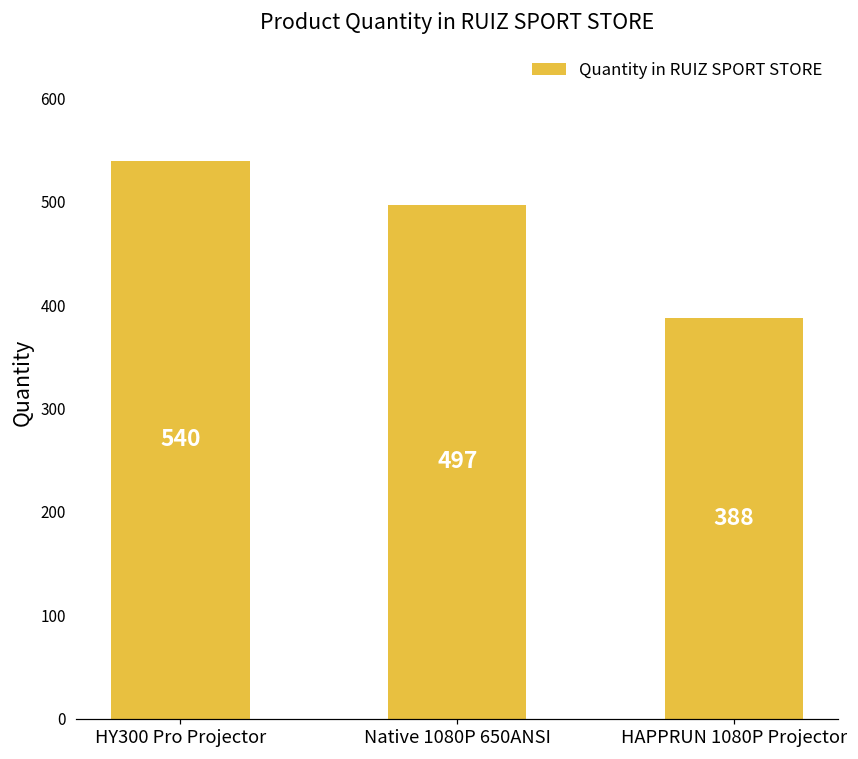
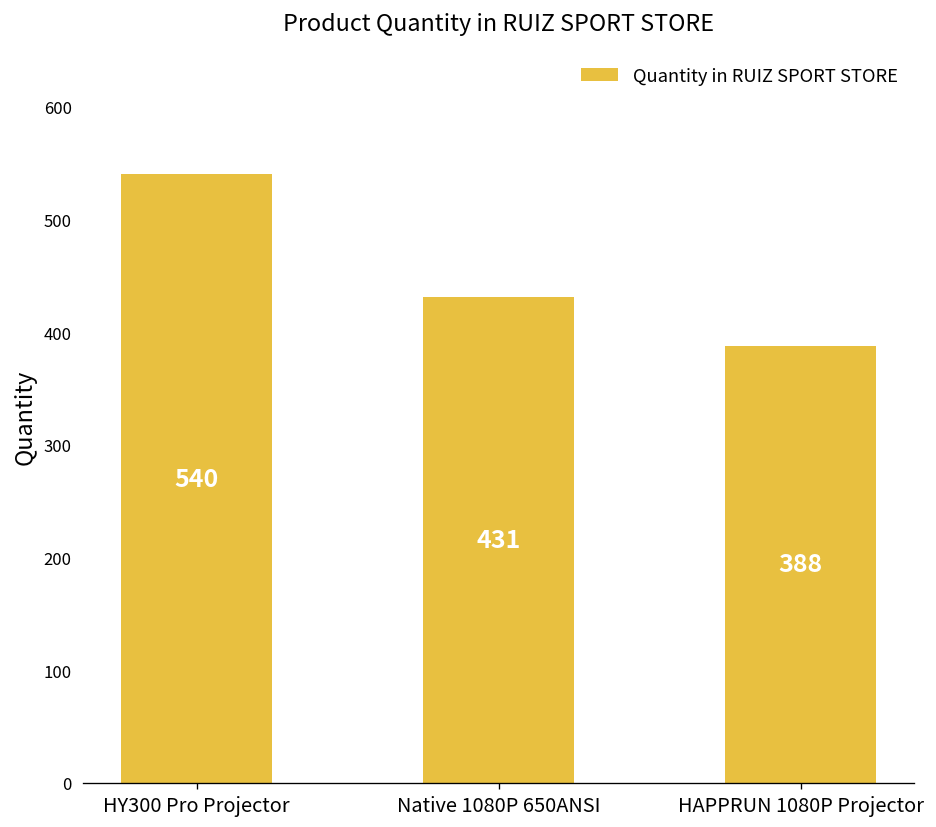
Native 1080P 650ANSI: 497 -> 431
